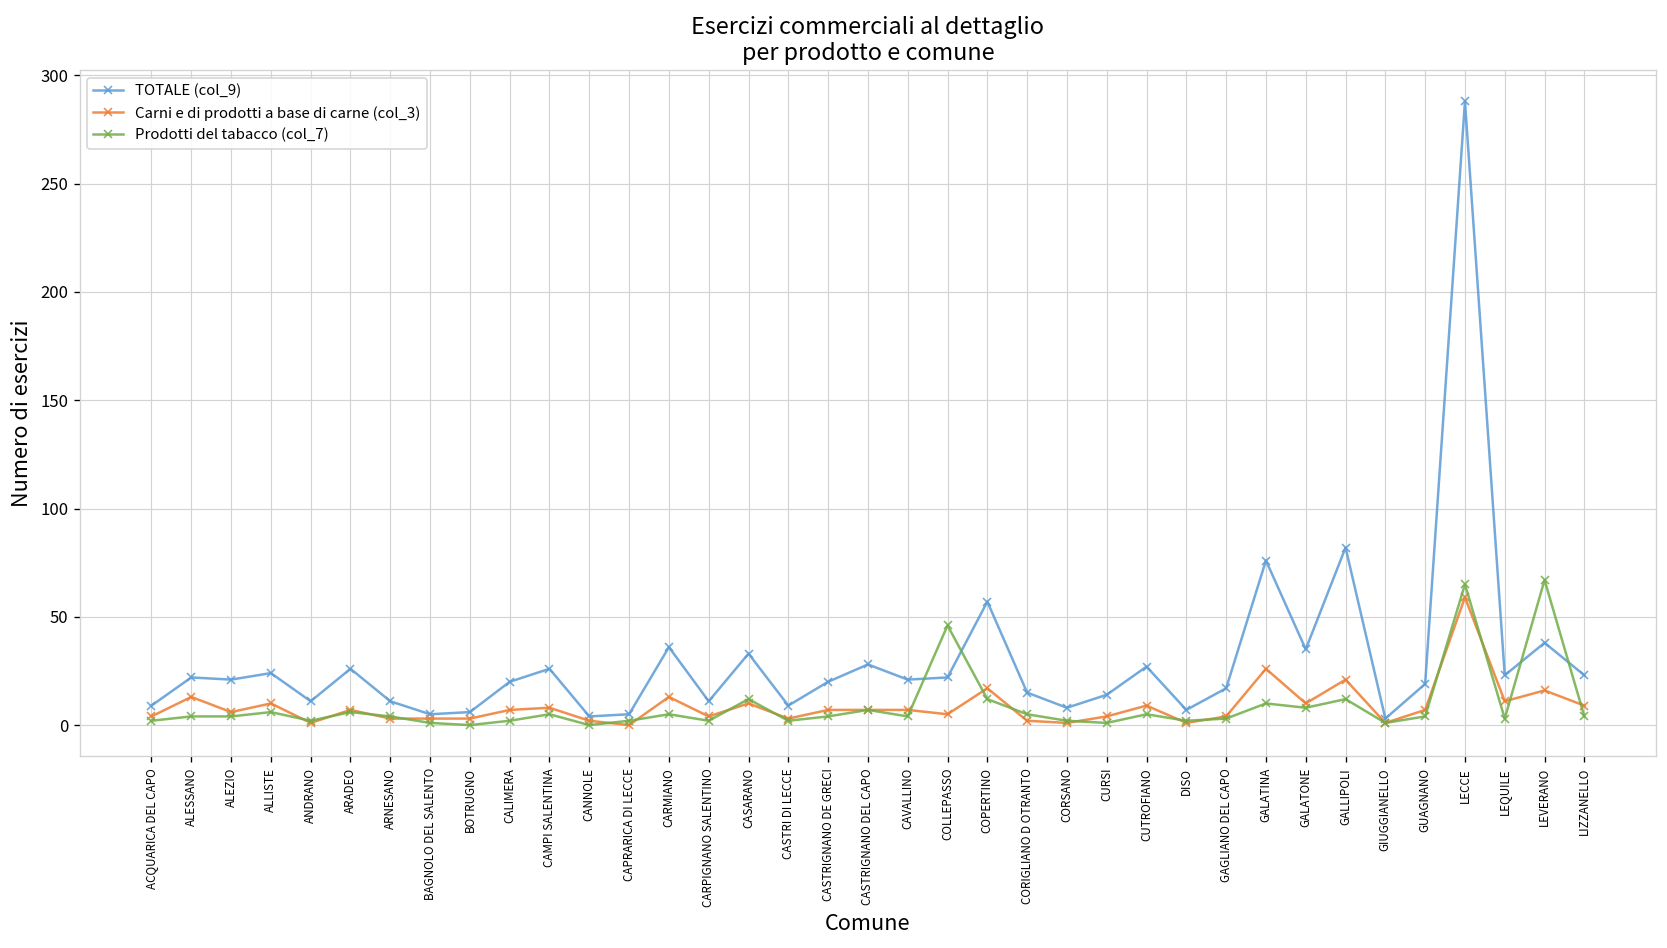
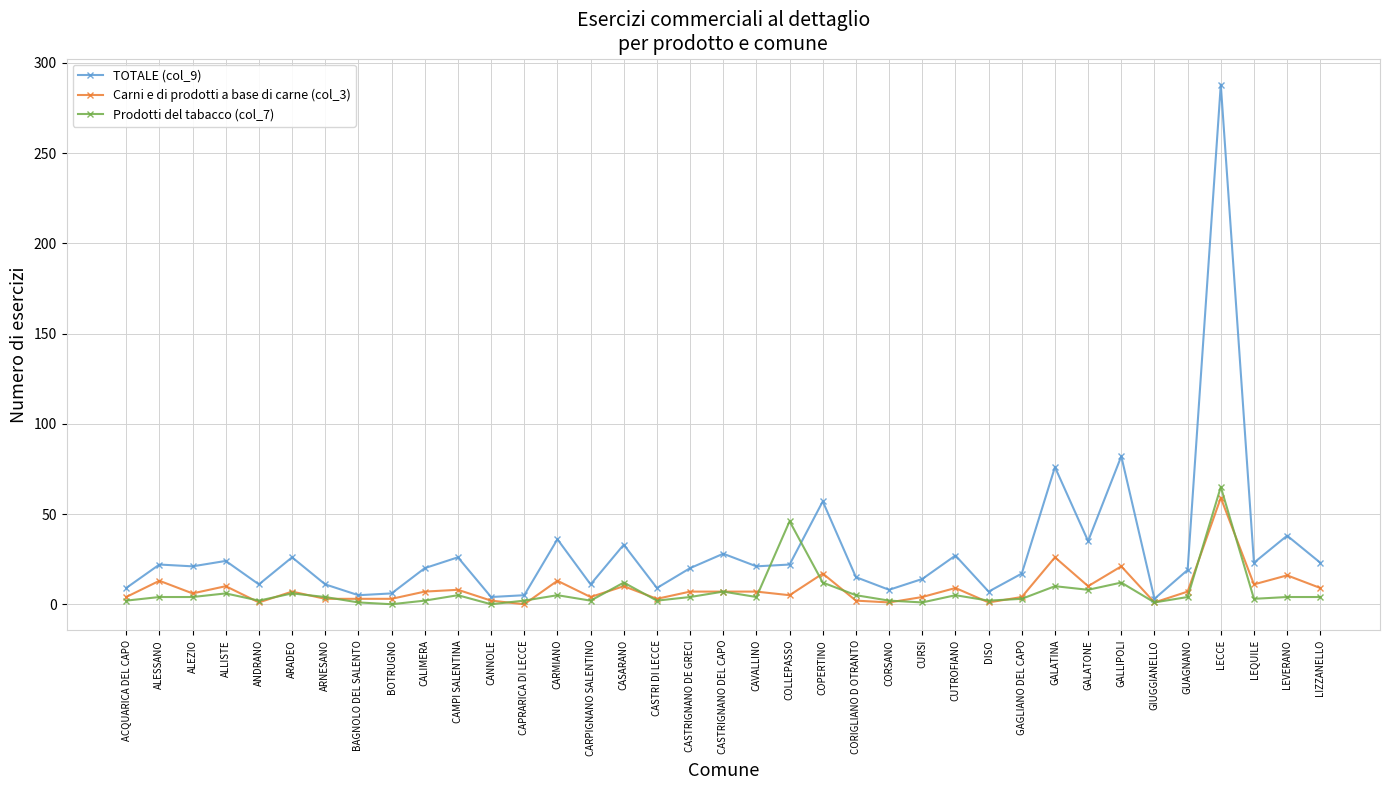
Prodotti del tabacco (col_7), LEVERANO: 67 -> 4
